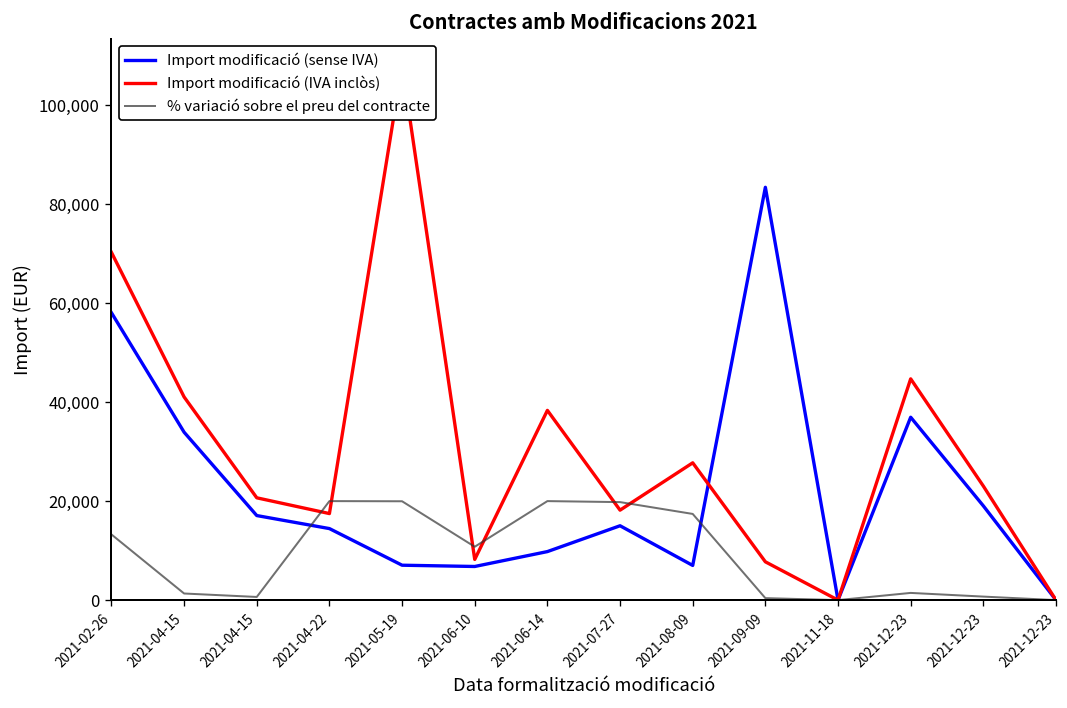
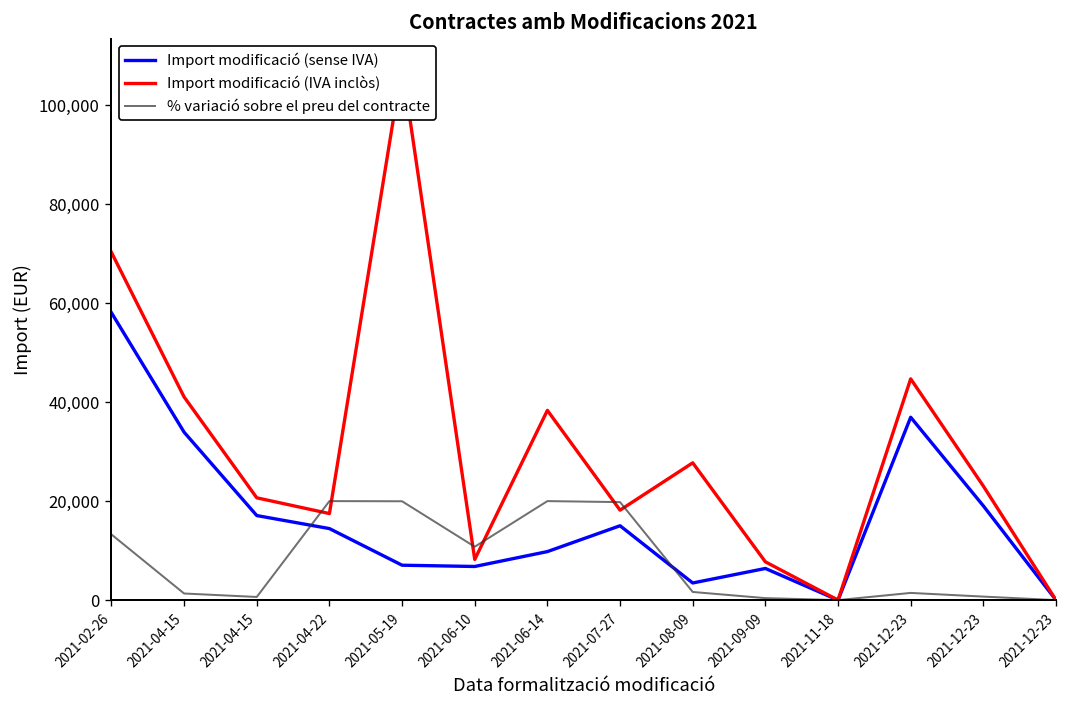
Import modificació (sense IVA), 2021-08-09: 7,000 -> 3,000
% variació sobre el preu del contracte, 2021-08-09: 17,000 -> 2,000
Import modificació (sense IVA), 2021-09-09: 83,000 -> 6,000
